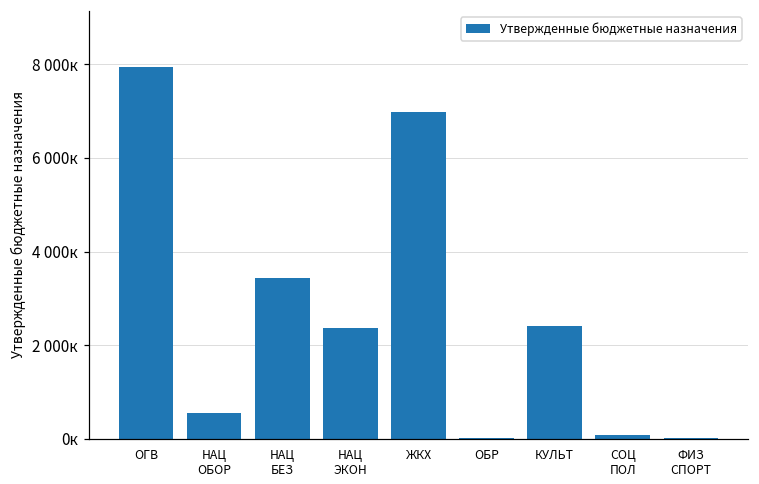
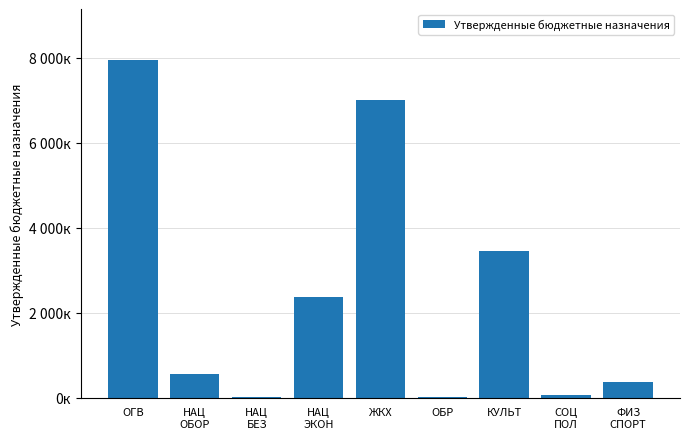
НАЦ БЕЗ: 3400к -> 0к
КУЛЬТ: 2400к -> 3500к
ФИЗ СПОРТ: 0к -> 400к
